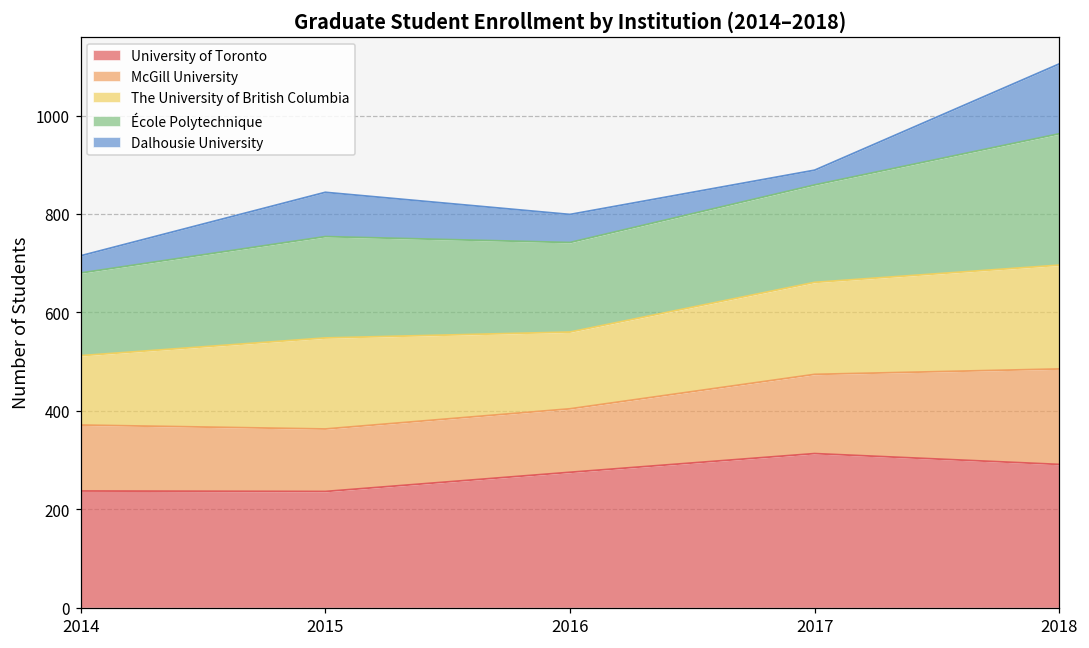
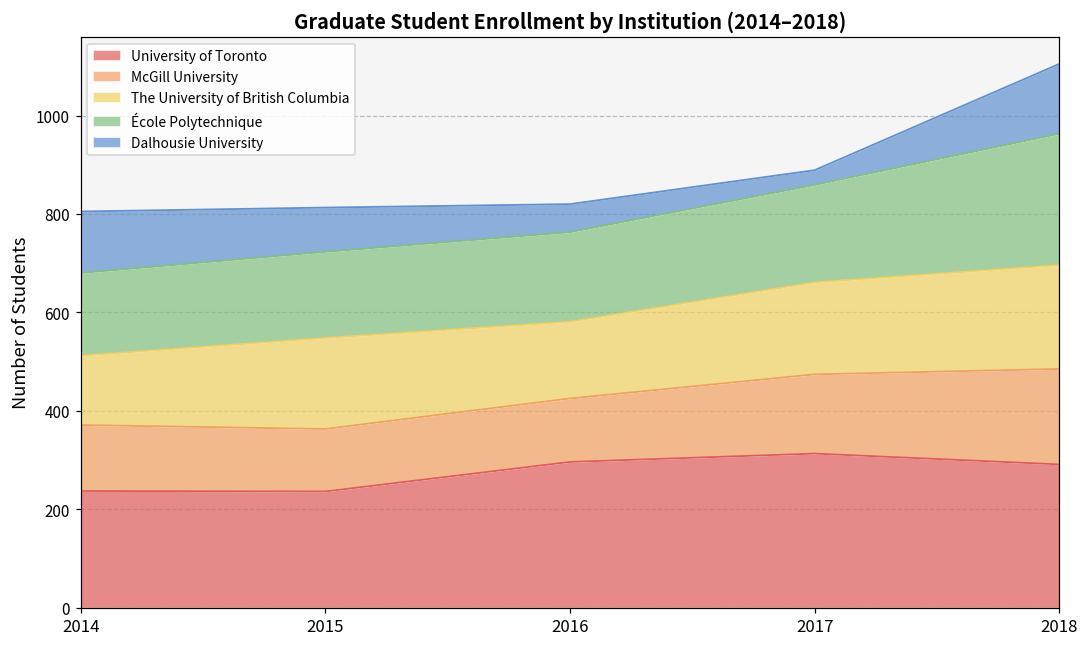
Dalhousie University, 2014: 40 -> 130
École Polytechnique, 2015: 210 -> 180
University of Toronto, 2016: 280 -> 300
